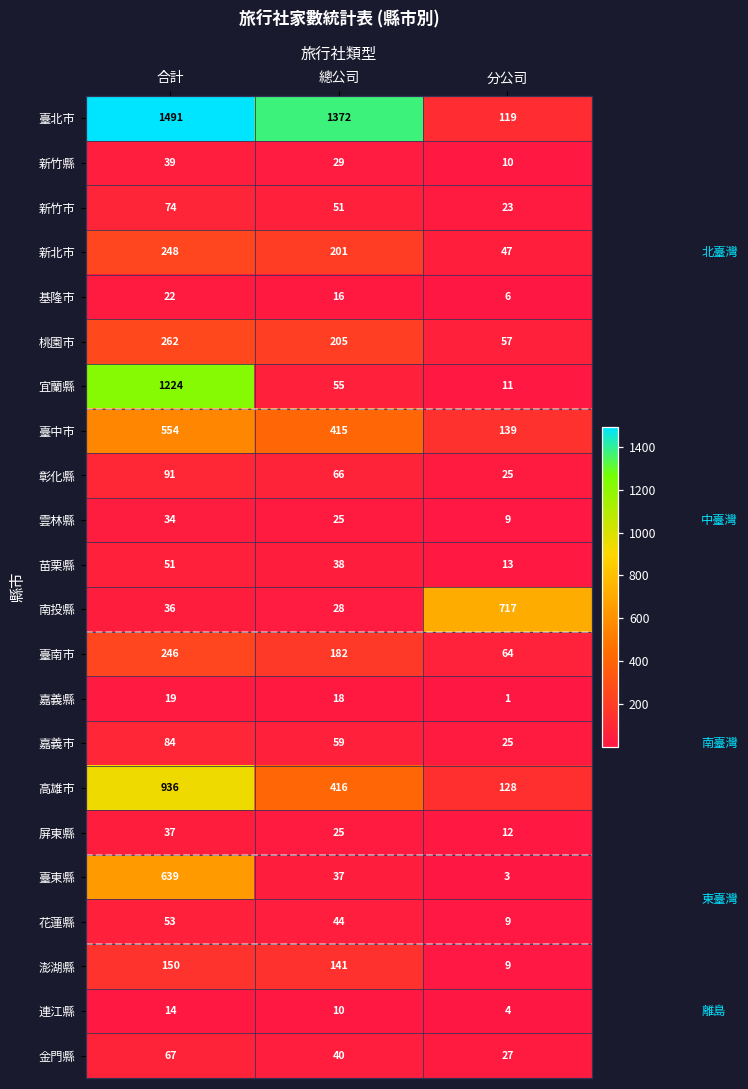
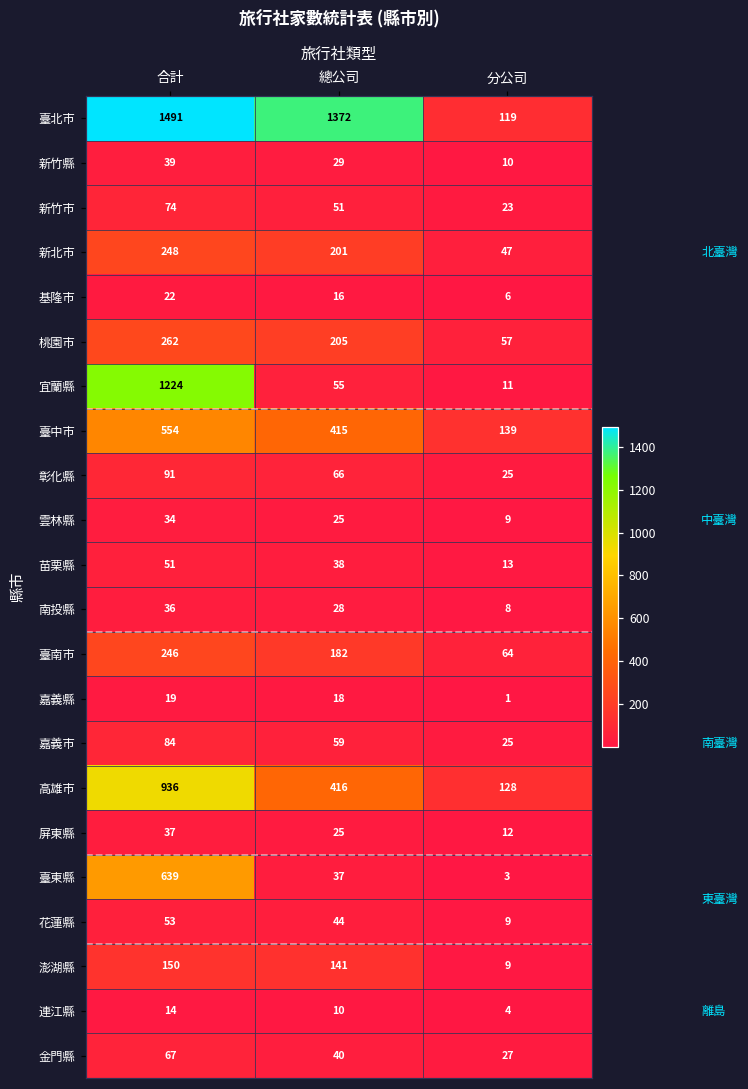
南投縣, 分公司: 717 -> 8
